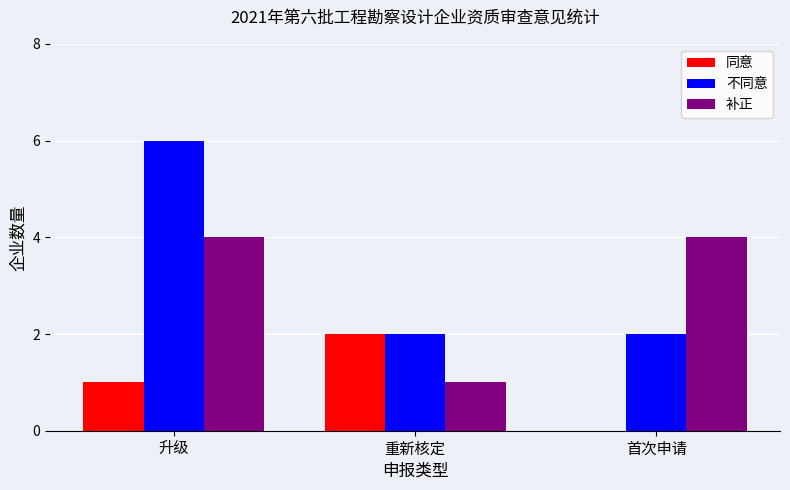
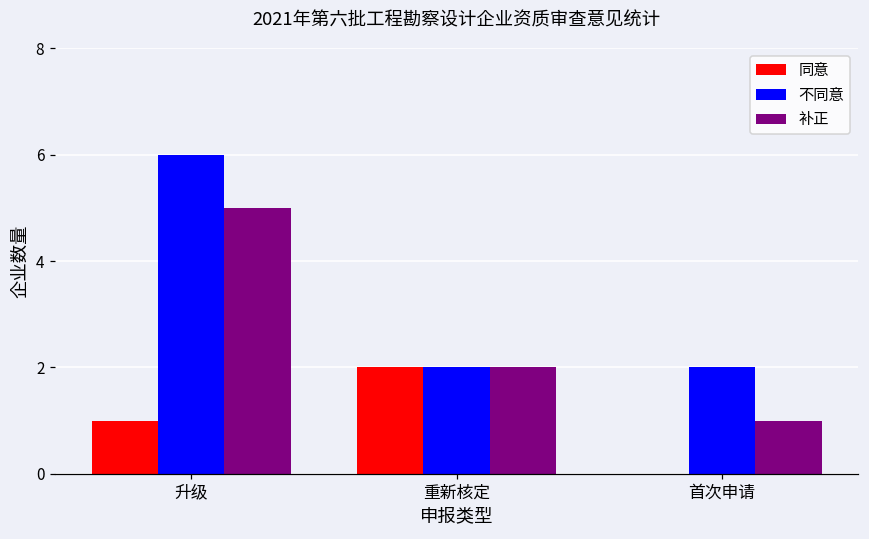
补正, 升级: 4 -> 5
补正, 重新核定: 1 -> 2
补正, 首次申请: 4 -> 1
